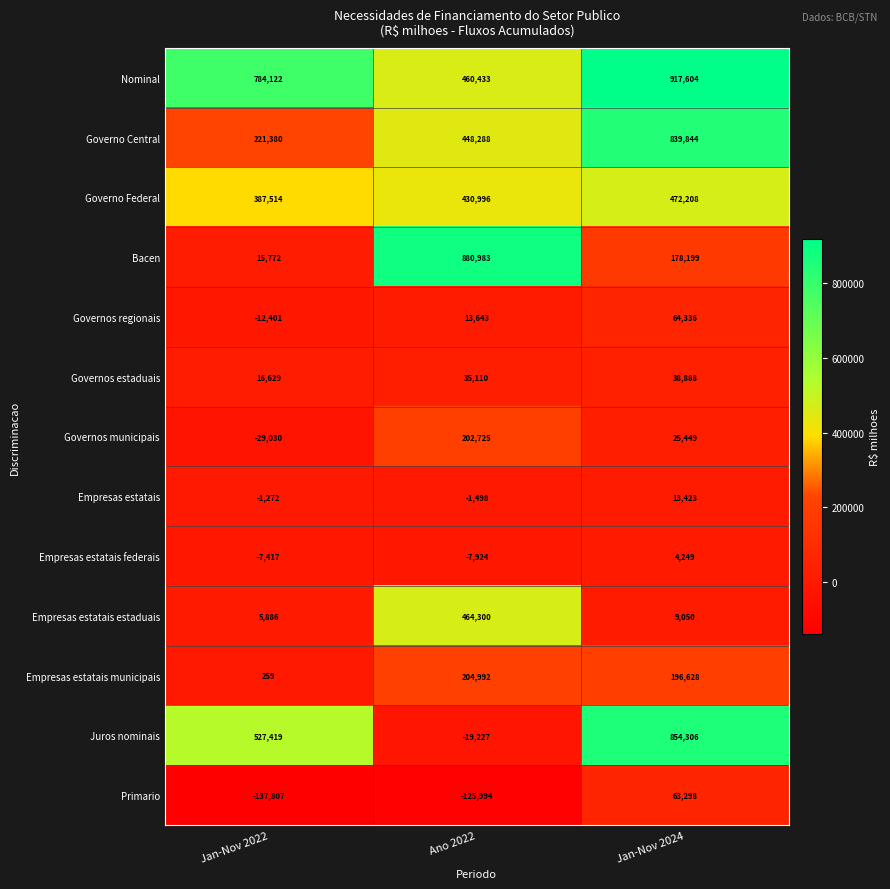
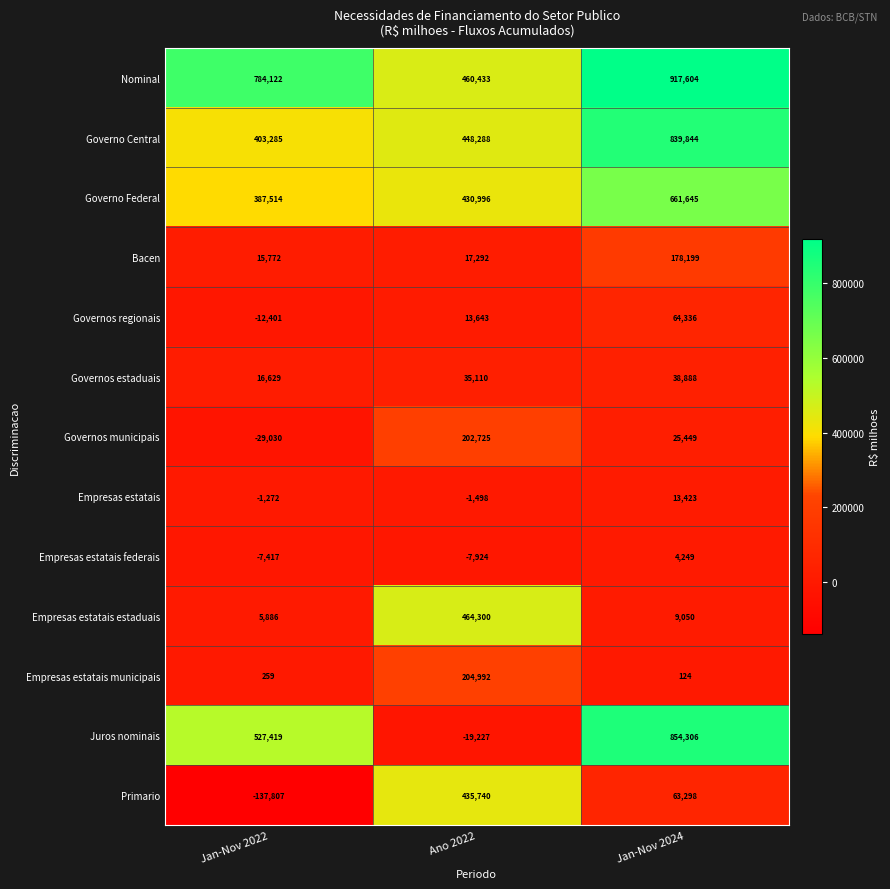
Governo Central, Jan-Nov 2022: 221,380 -> 403,285
Governo Federal, Jan-Nov 2024: 472,208 -> 661,645
Bacen, Ano 2022: 880,983 -> 17,292
Empresas estatais municipais, Jan-Nov 2024: 196,628 -> 124
Primario, Ano 2022: -125,994 -> 435,740
